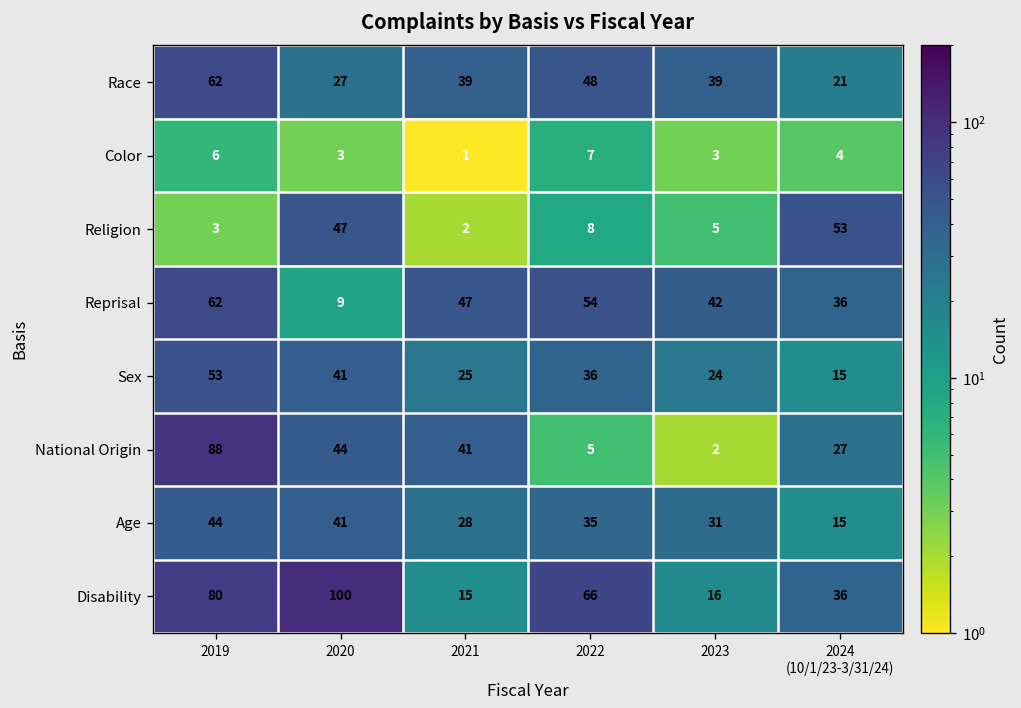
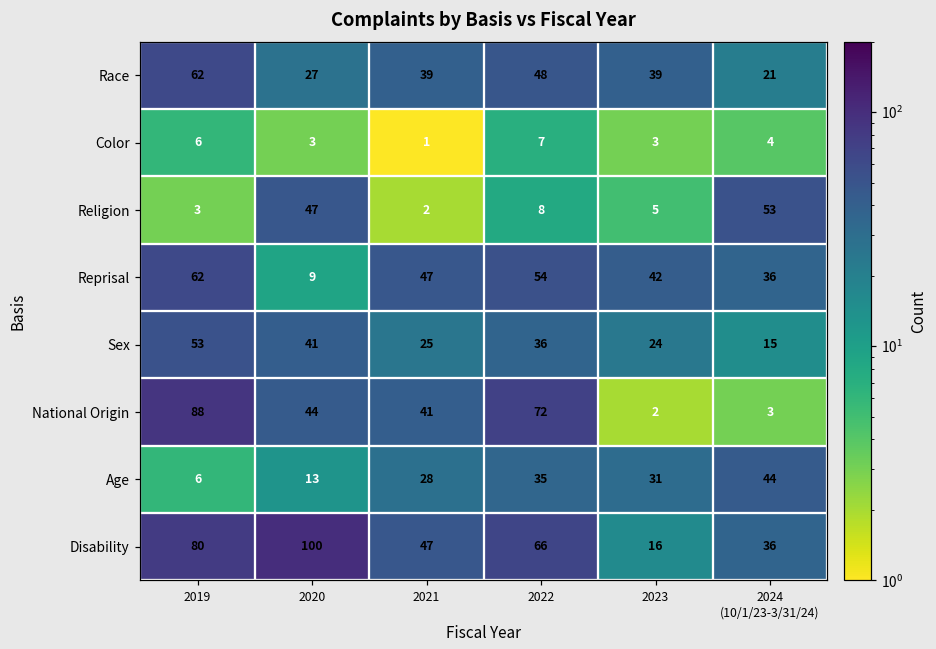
National Origin, 2022: 5 -> 72
National Origin, 2024 (10/1/23-3/31/24): 27 -> 3
Age, 2019: 44 -> 6
Age, 2020: 41 -> 13
Age, 2024 (10/1/23-3/31/24): 15 -> 44
Disability, 2021: 15 -> 47
